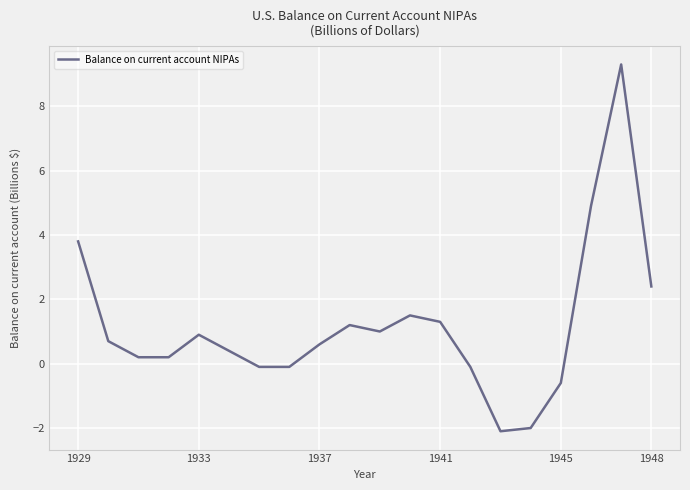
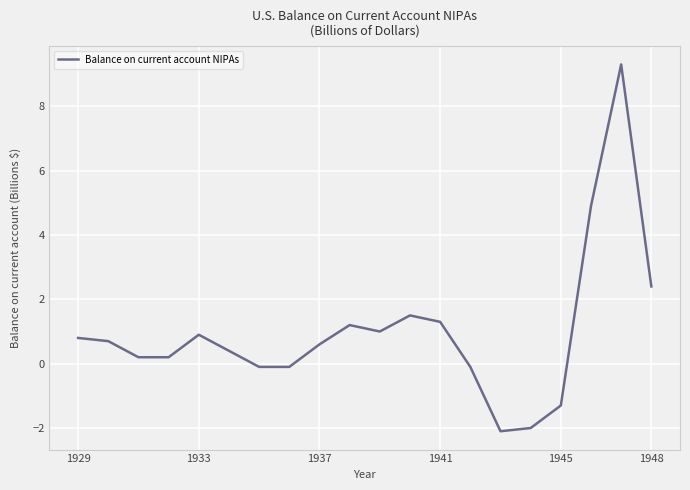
1929: 3.8 -> 0.8
1945: -0.6 -> -1.3
